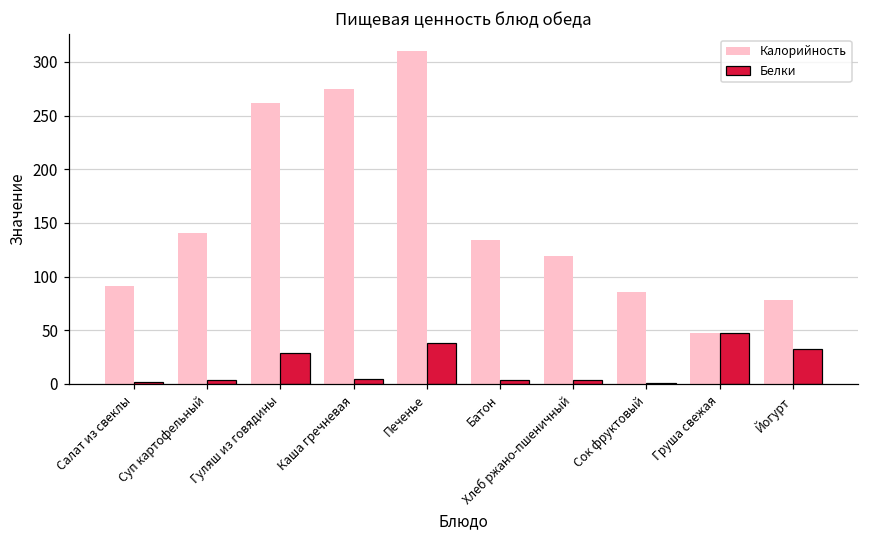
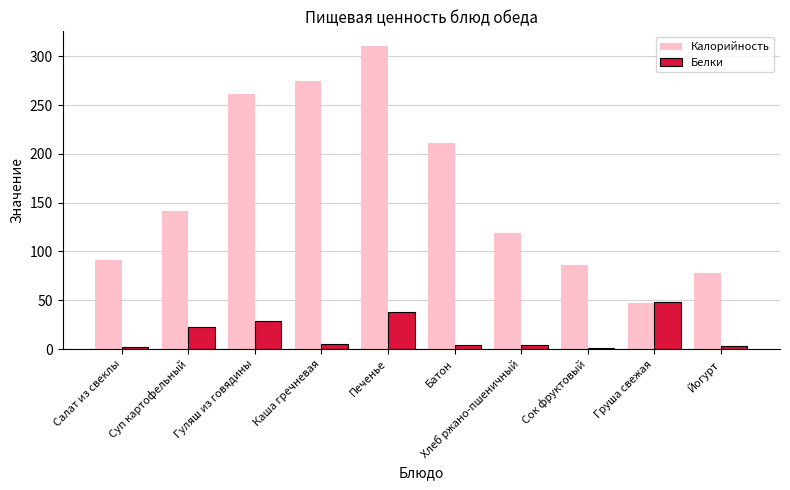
Белки, Суп картофельный: 0 -> 20
Калорийность, Батон: 130 -> 210
Белки, Йогурт: 30 -> 0
